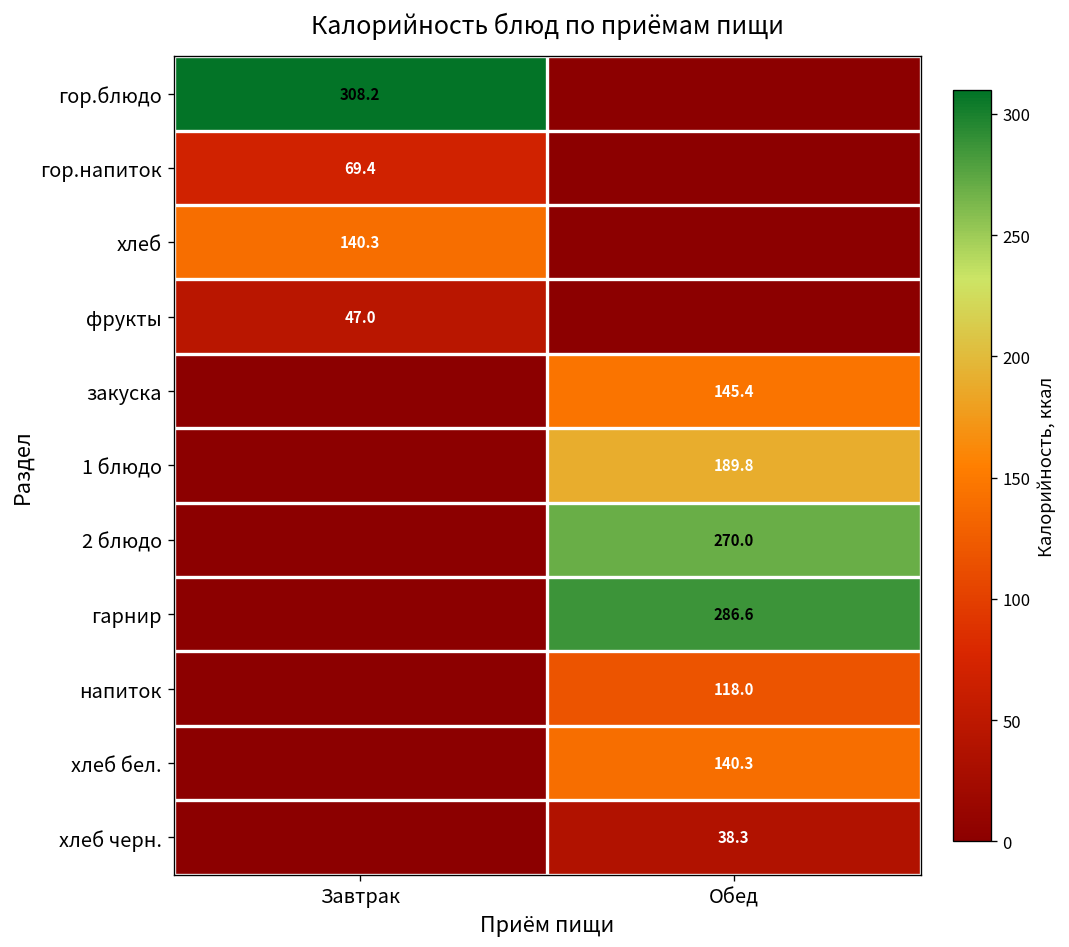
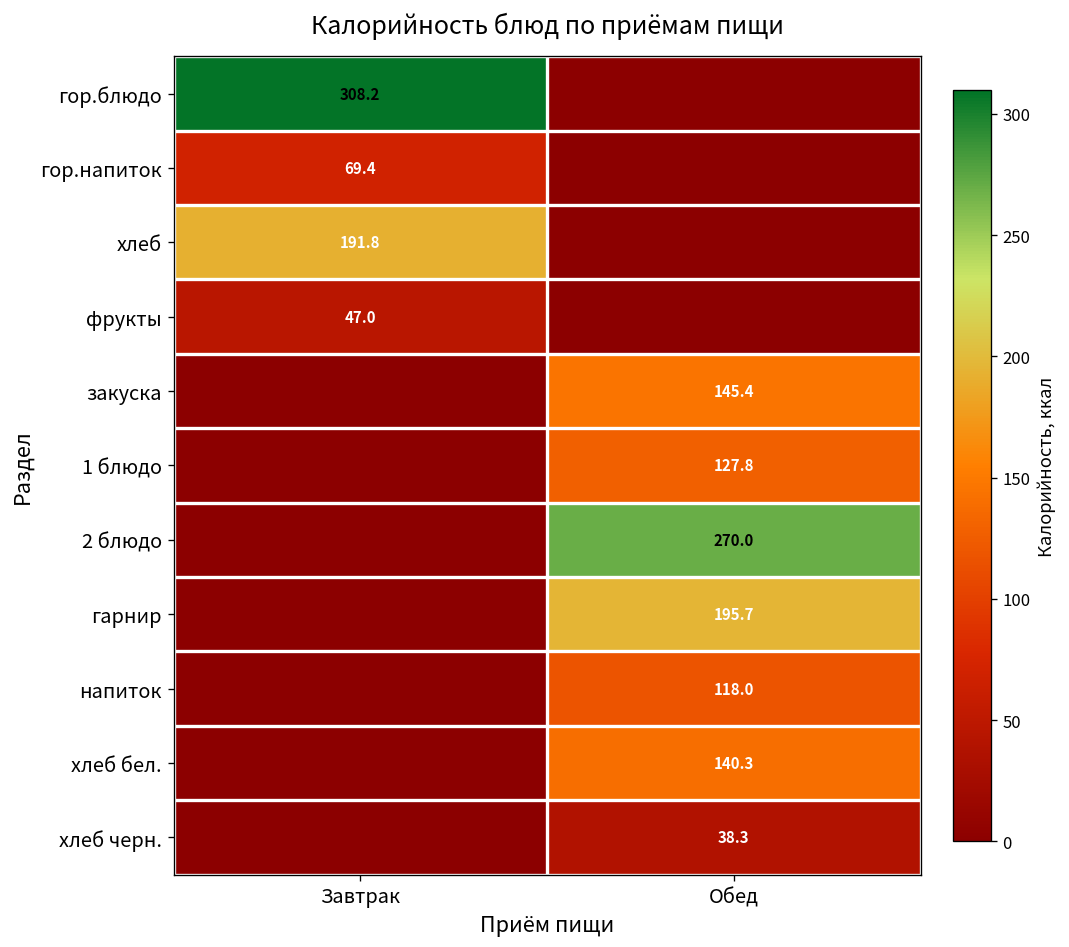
хлеб, Завтрак: 140.3 -> 191.8
1 блюдо, Обед: 189.8 -> 127.8
гарнир, Обед: 286.6 -> 195.7
